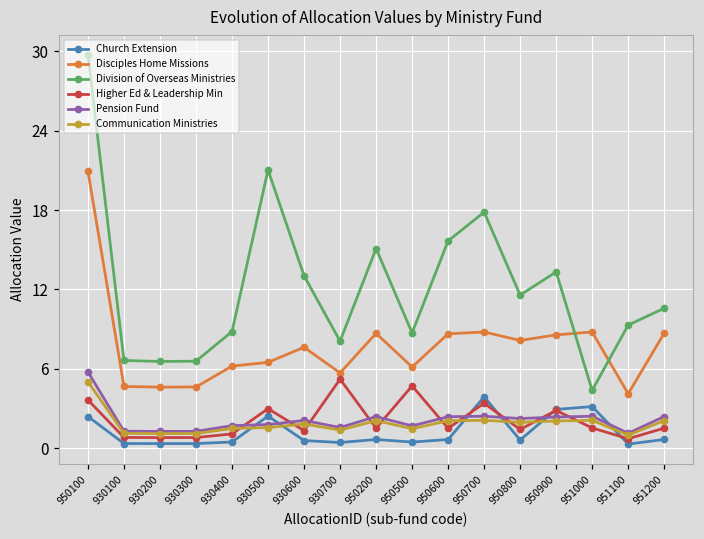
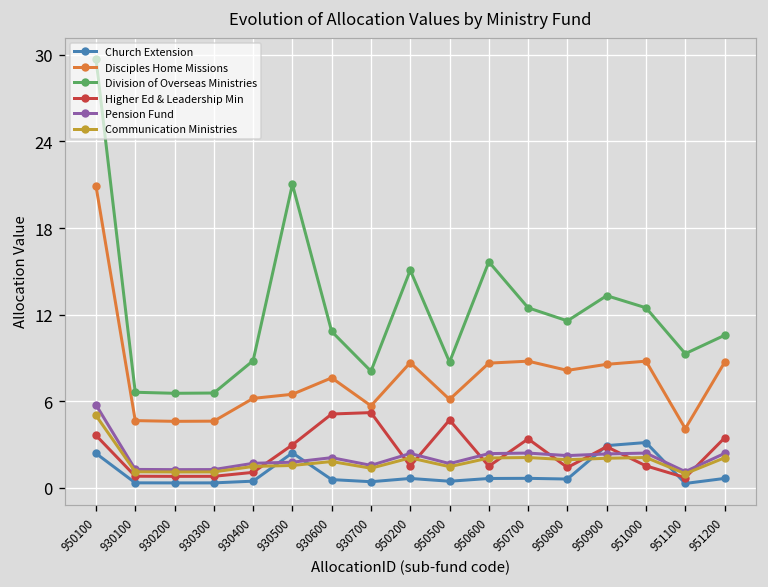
Division of Overseas Ministries, 930600: 13.0 -> 10.8
Higher Ed & Leadership Min, 930600: 1.3 -> 5.1
Church Extension, 950700: 3.9 -> 0.7
Division of Overseas Ministries, 950700: 17.8 -> 12.5
Division of Overseas Ministries, 951000: 4.4 -> 12.5
Higher Ed & Leadership Min, 951200: 1.5 -> 3.5
